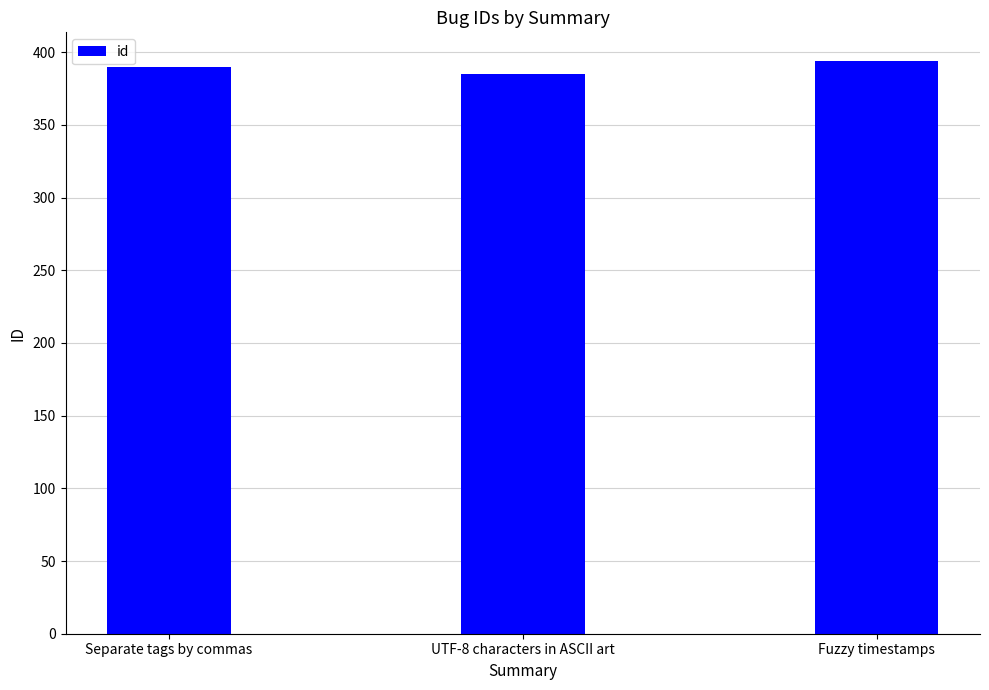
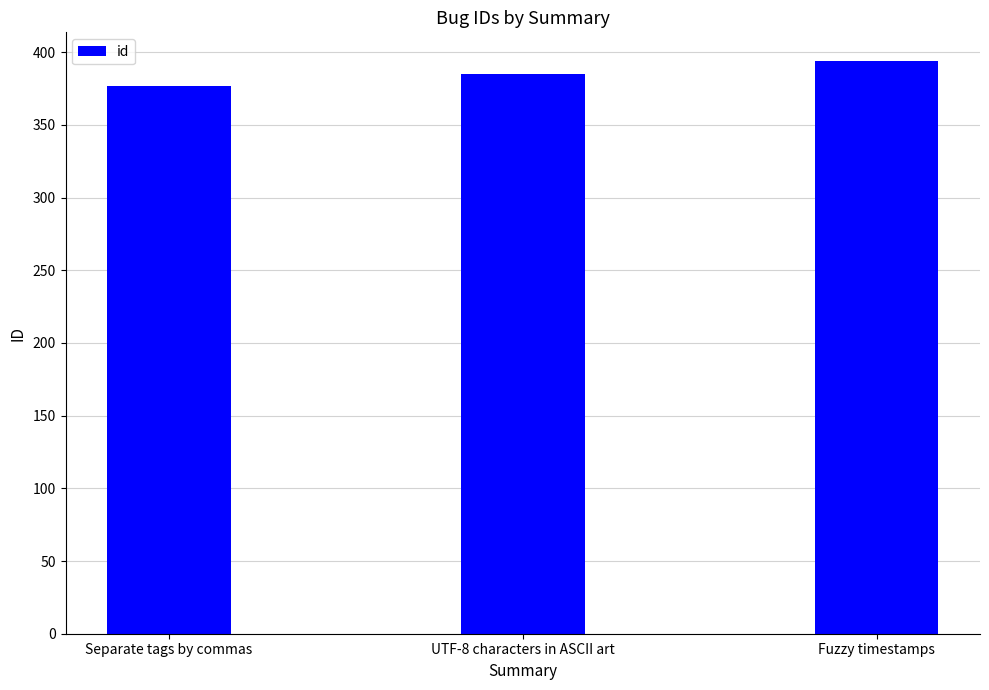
Separate tags by commas: 390 -> 377
